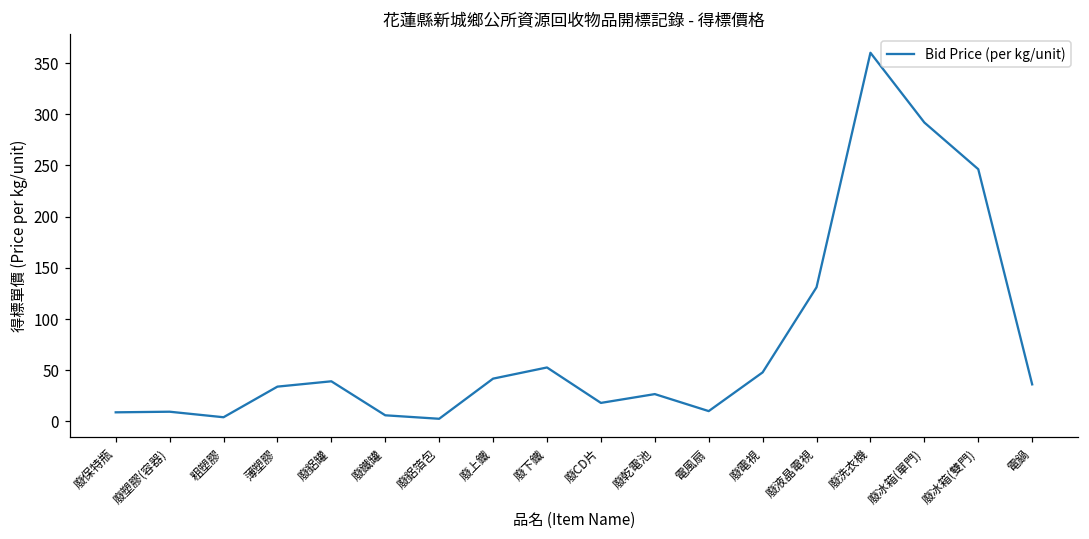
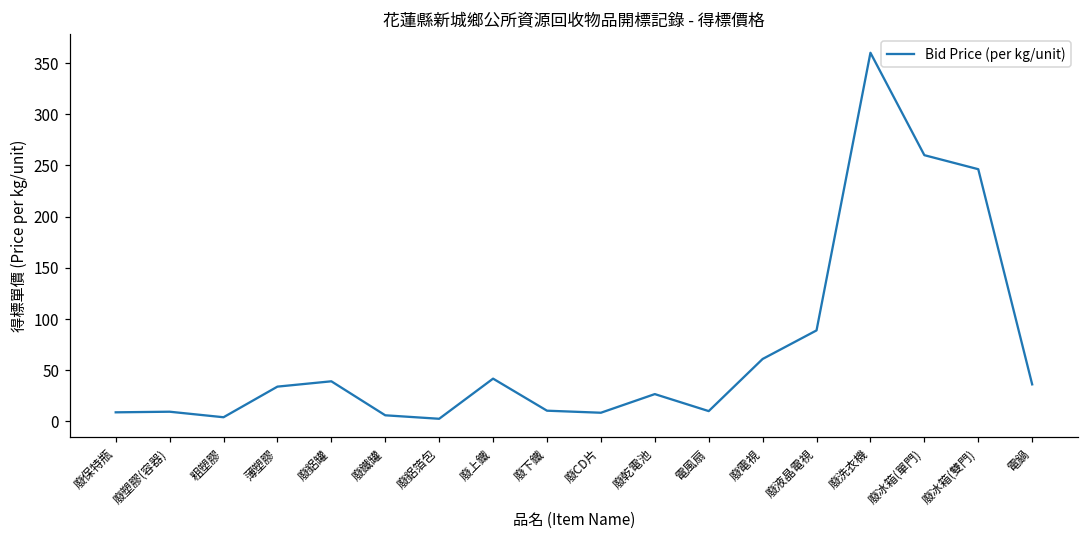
廢下鐵: 50 -> 10
廢CD片: 20 -> 10
廢電視: 50 -> 60
廢液晶電視: 130 -> 90
廢冰箱(單門): 290 -> 260
